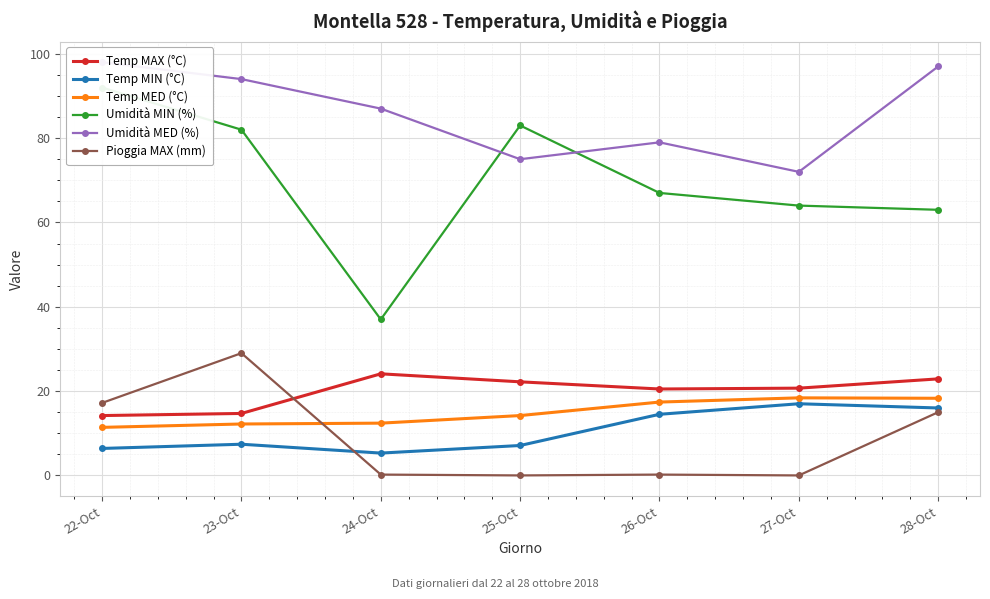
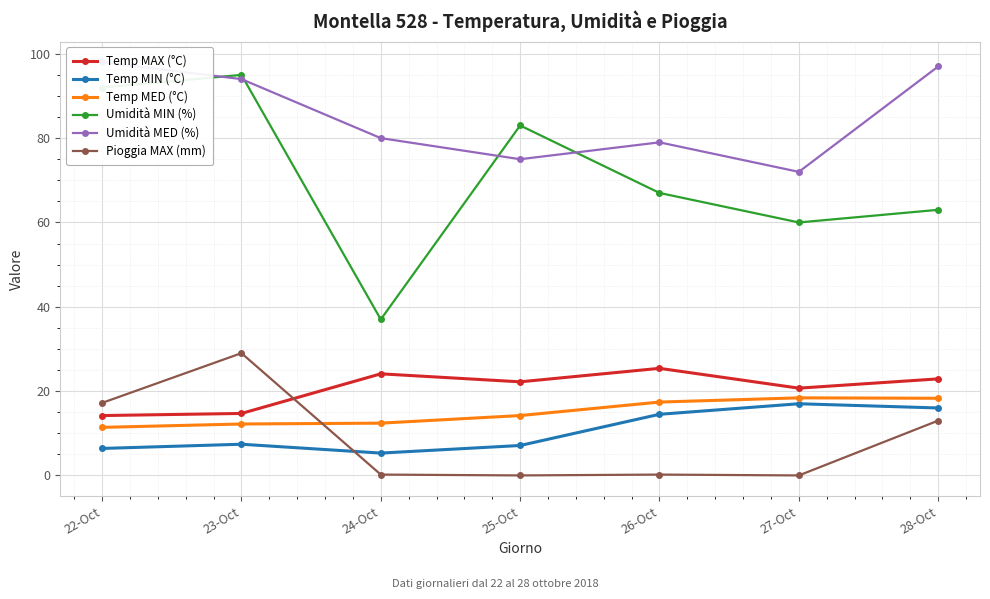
Umidità MIN (%), 23-Oct: 82 -> 95
Umidità MED (%), 24-Oct: 87 -> 80
Temp MAX (°C), 26-Oct: 21 -> 25
Umidità MIN (%), 27-Oct: 64 -> 60
Pioggia MAX (mm), 28-Oct: 15 -> 13
